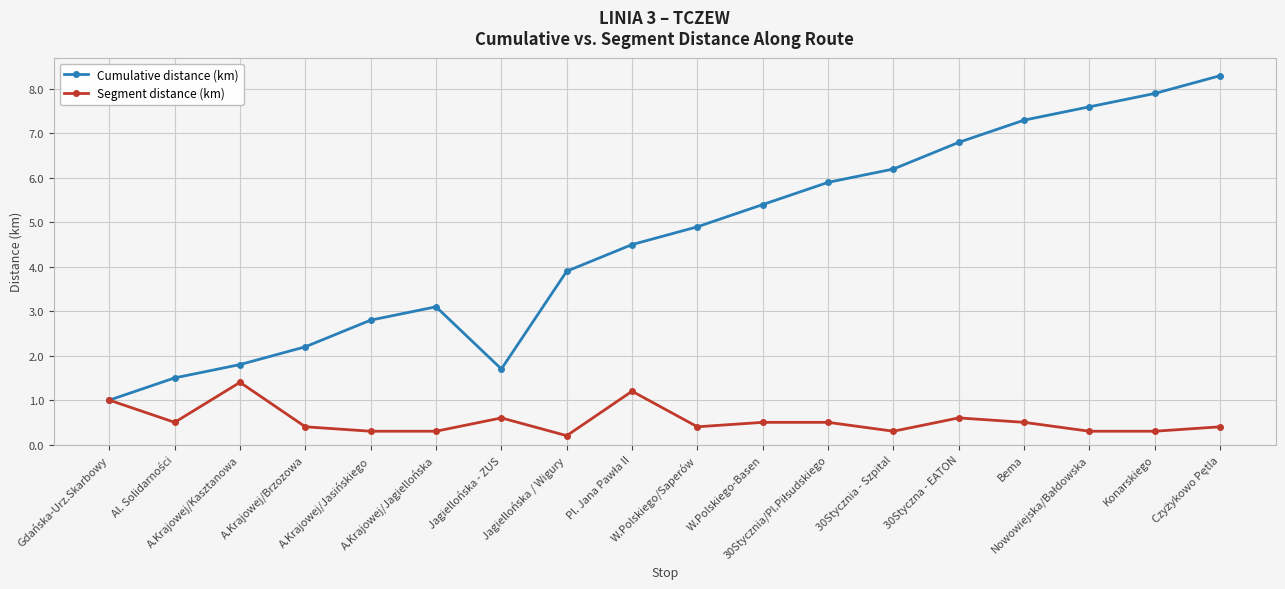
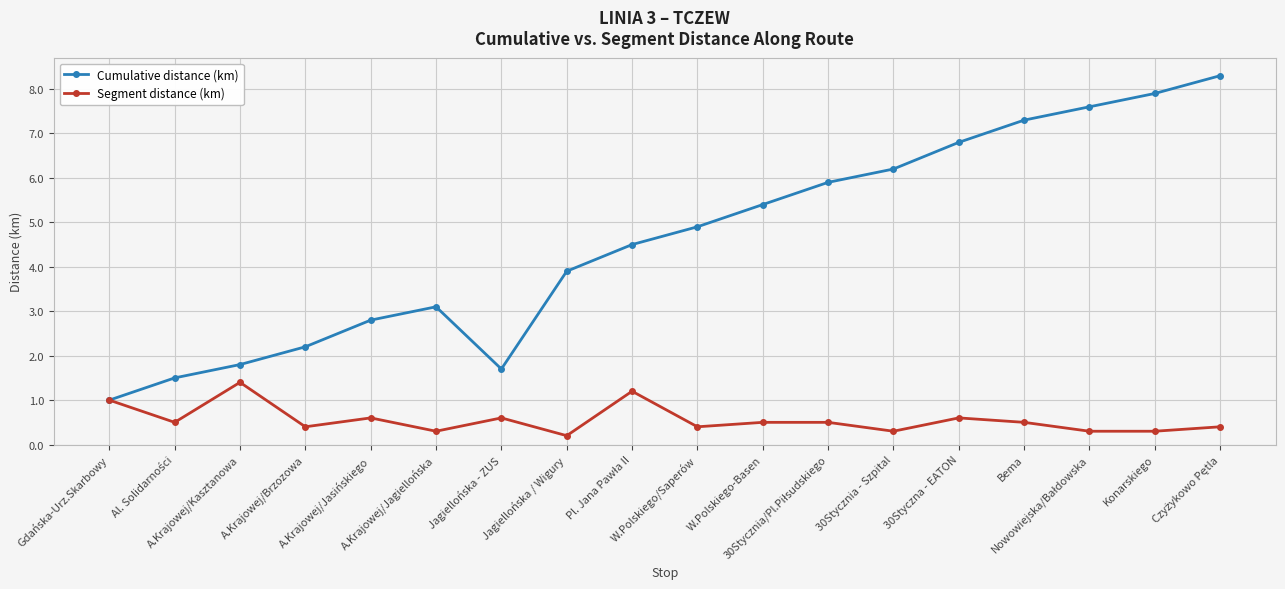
Segment distance (km), A.Krajowej/Jasińskiego: 0.3 -> 0.6
